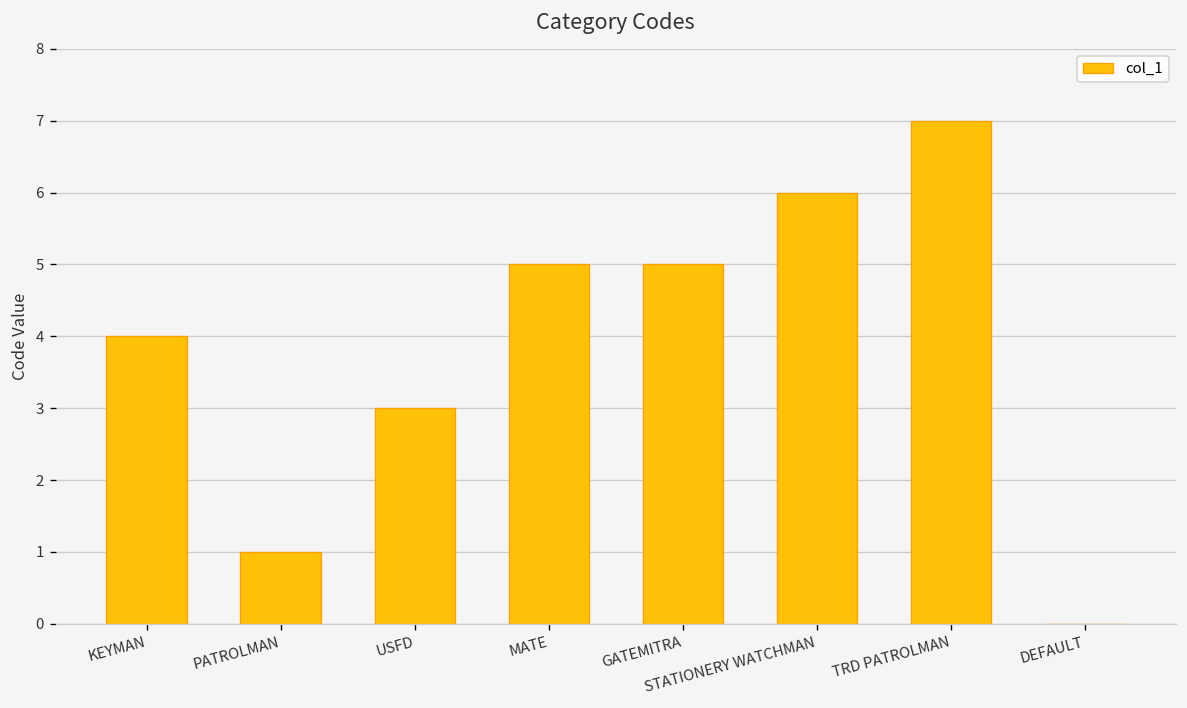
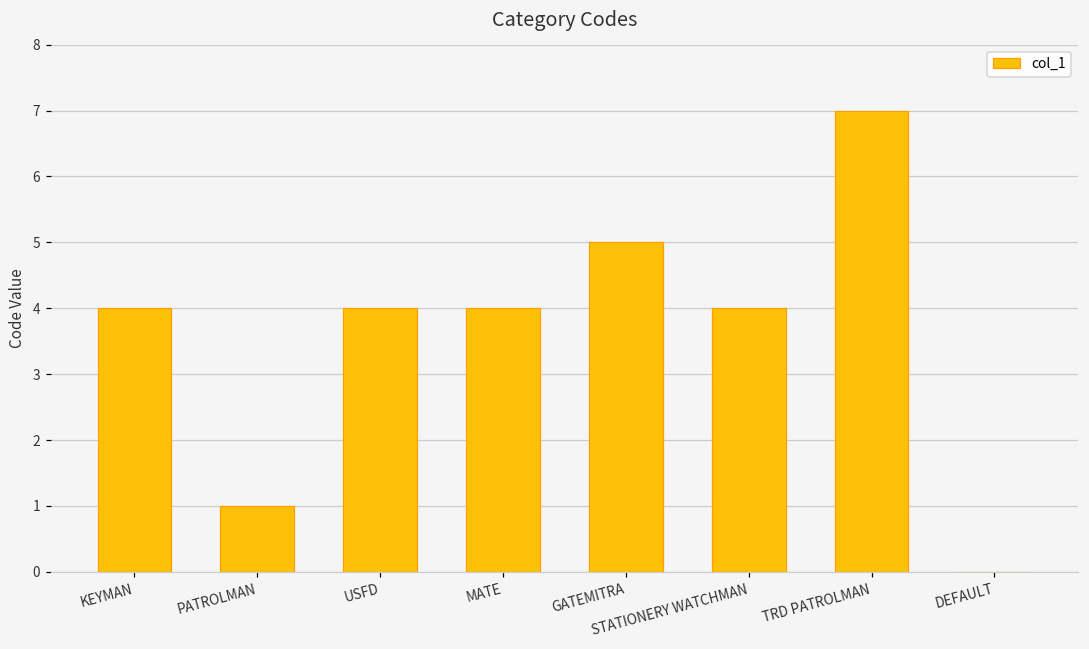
USFD: 3 -> 4
MATE: 5 -> 4
STATIONERY WATCHMAN: 6 -> 4
